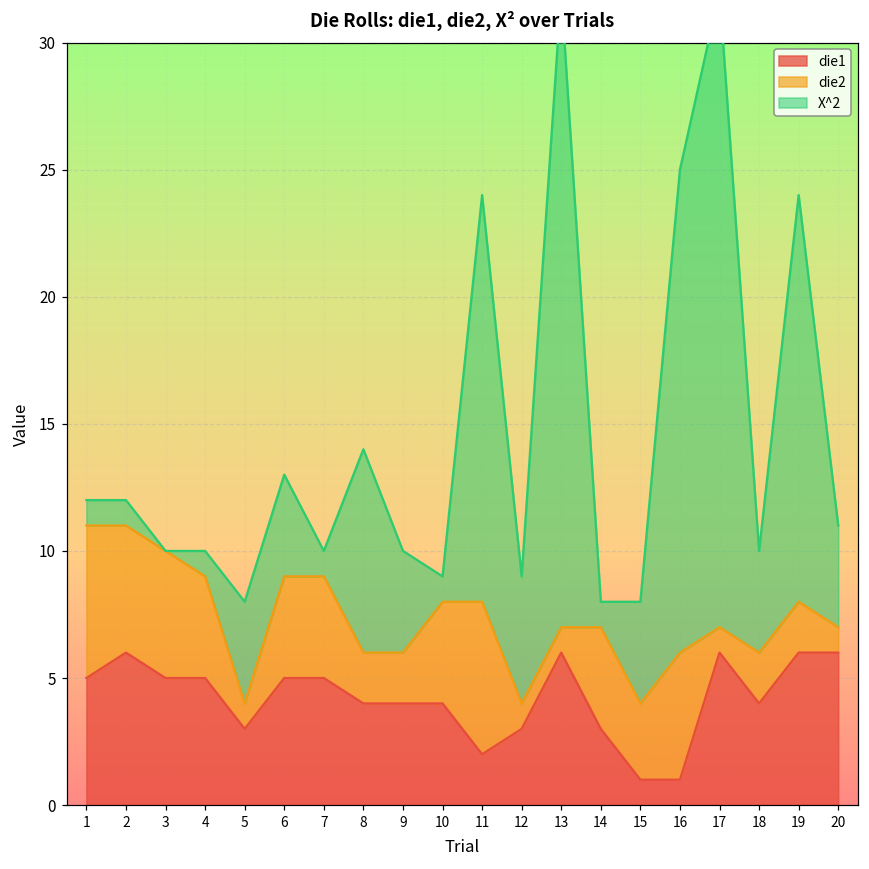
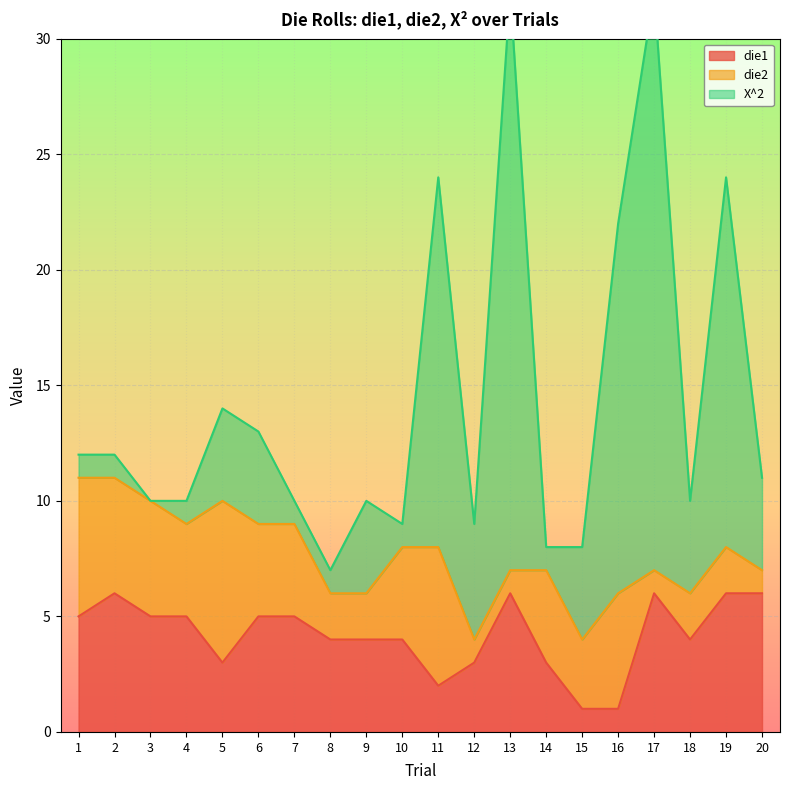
die2, 5: 1 -> 7
X^2, 8: 8 -> 1
X^2, 16: 19 -> 16
